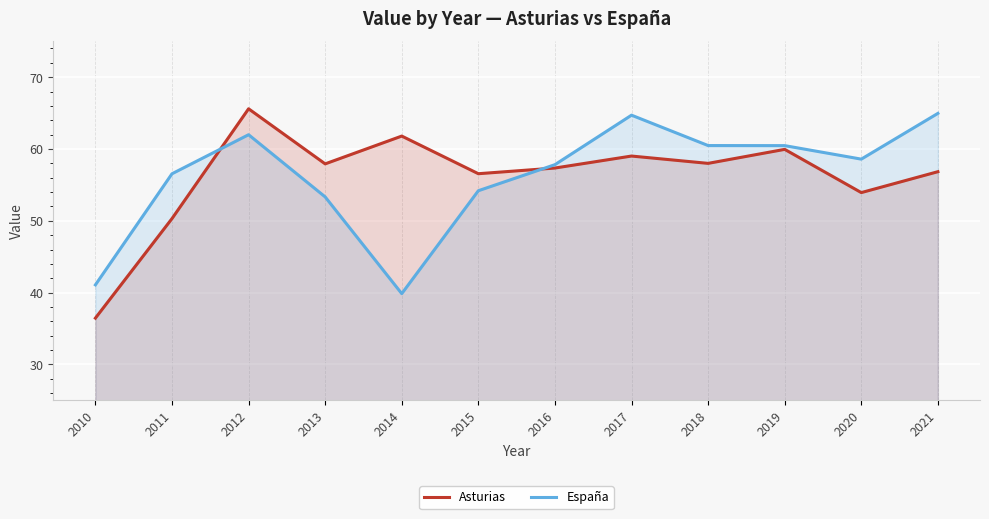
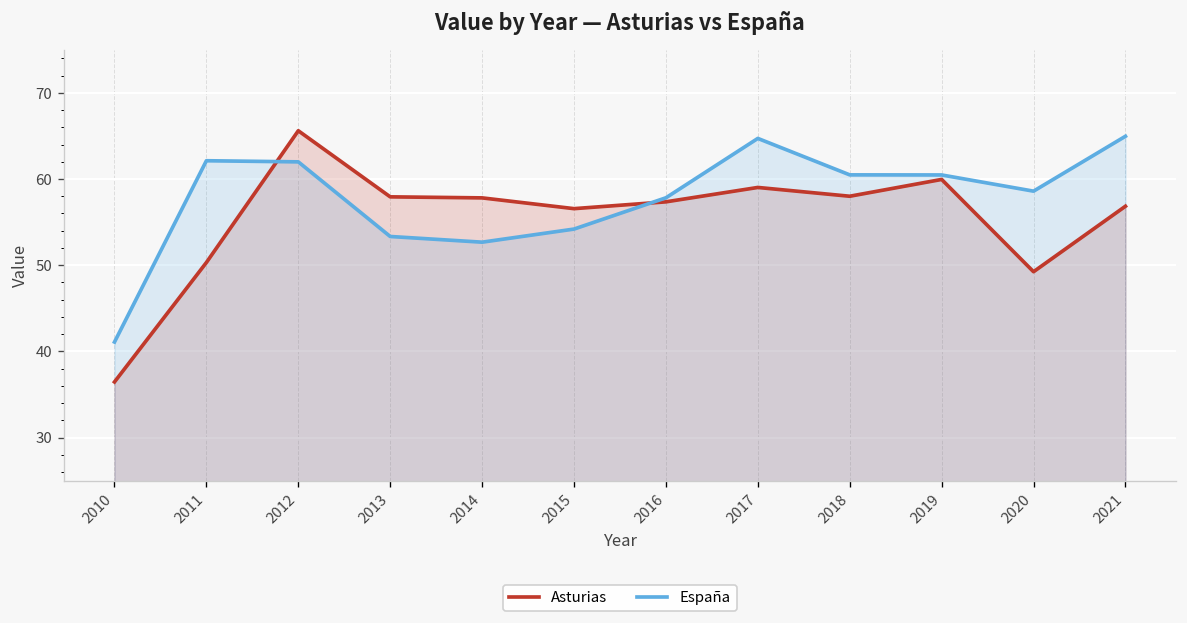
España, 2011: 57 -> 62
Asturias, 2014: 62 -> 58
España, 2014: 40 -> 53
Asturias, 2020: 54 -> 49
